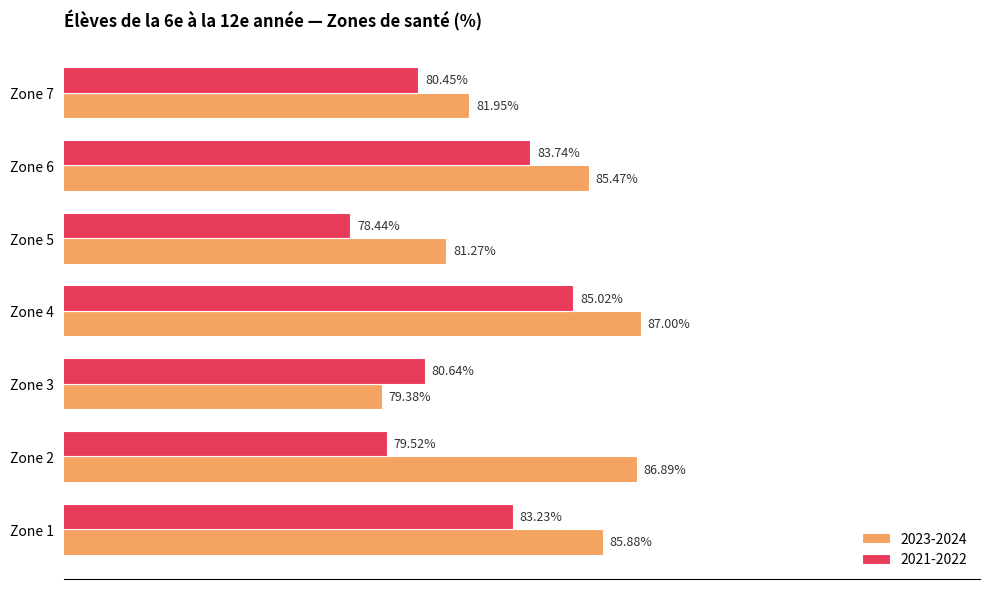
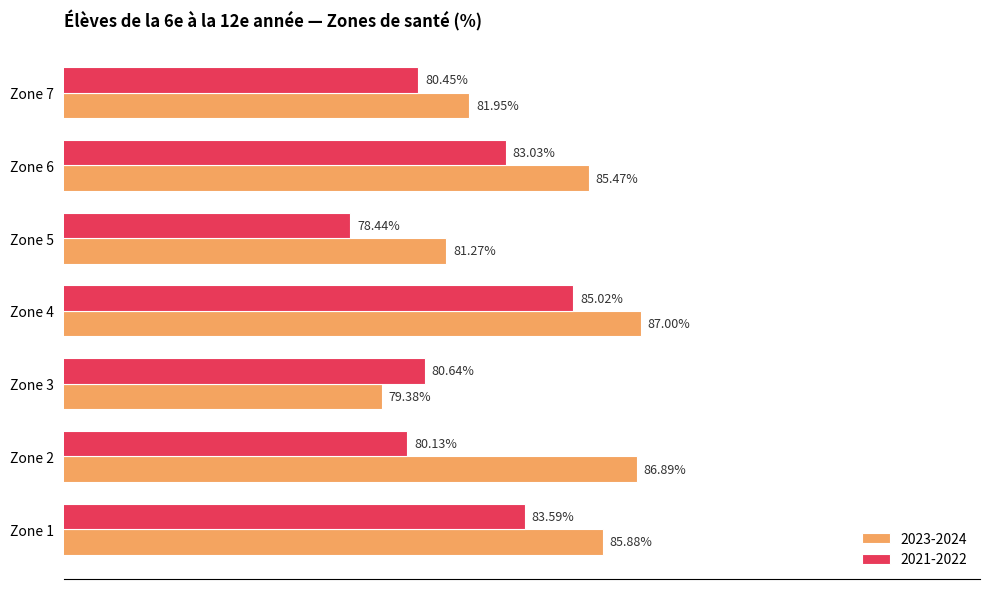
2021-2022, Zone 6: 83.74% -> 83.03%
2021-2022, Zone 2: 79.52% -> 80.13%
2021-2022, Zone 1: 83.23% -> 83.59%
